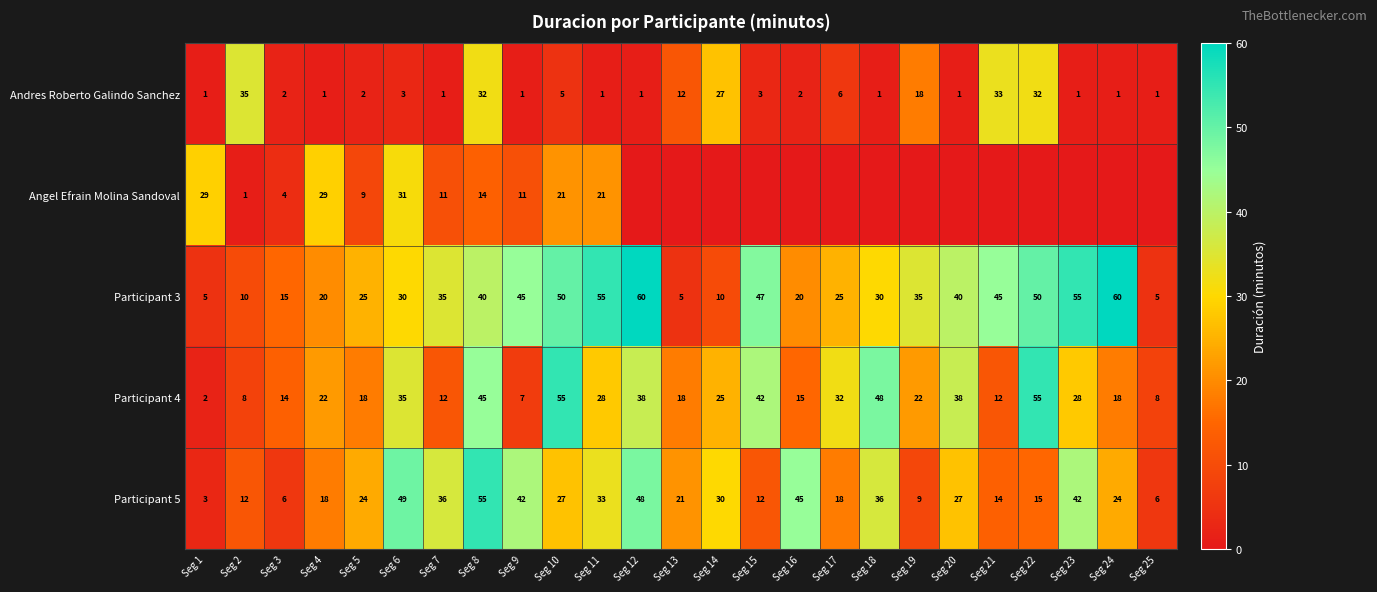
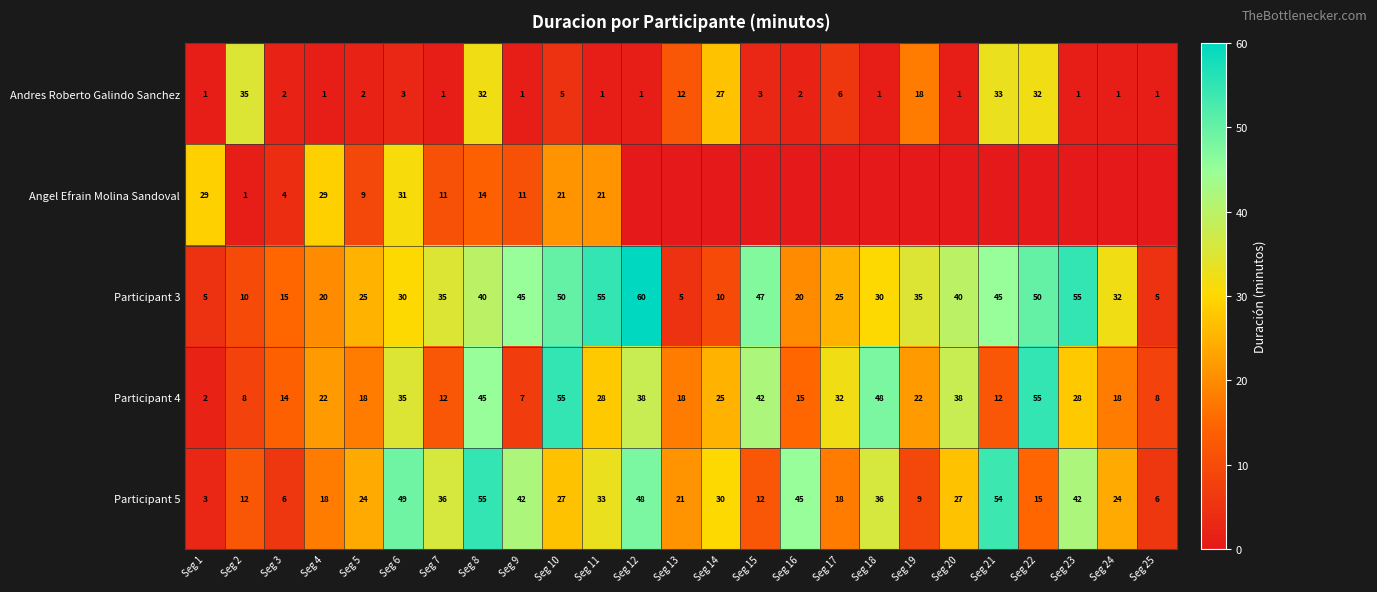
Participant 3, Seg 24: 60 -> 32
Participant 5, Seg 21: 14 -> 54
